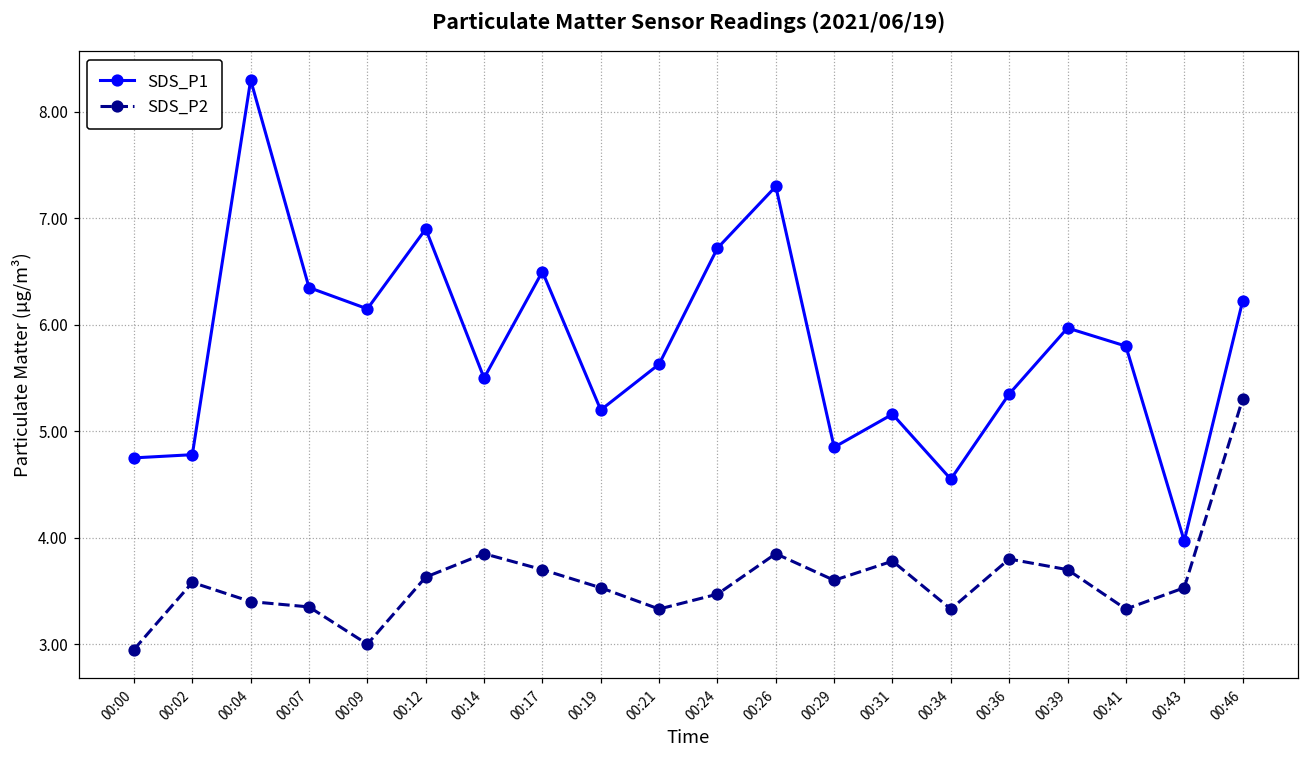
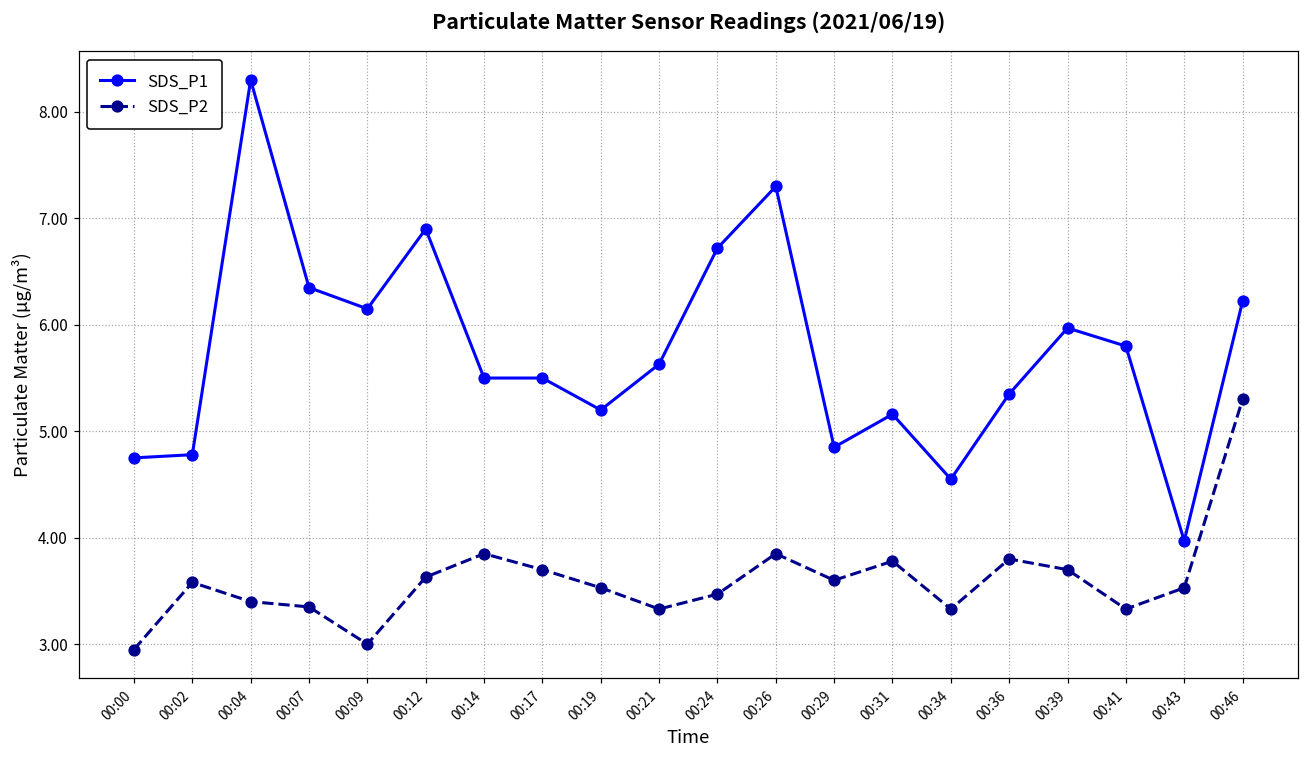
SDS_P1, 00:17: 6.5 -> 5.5
